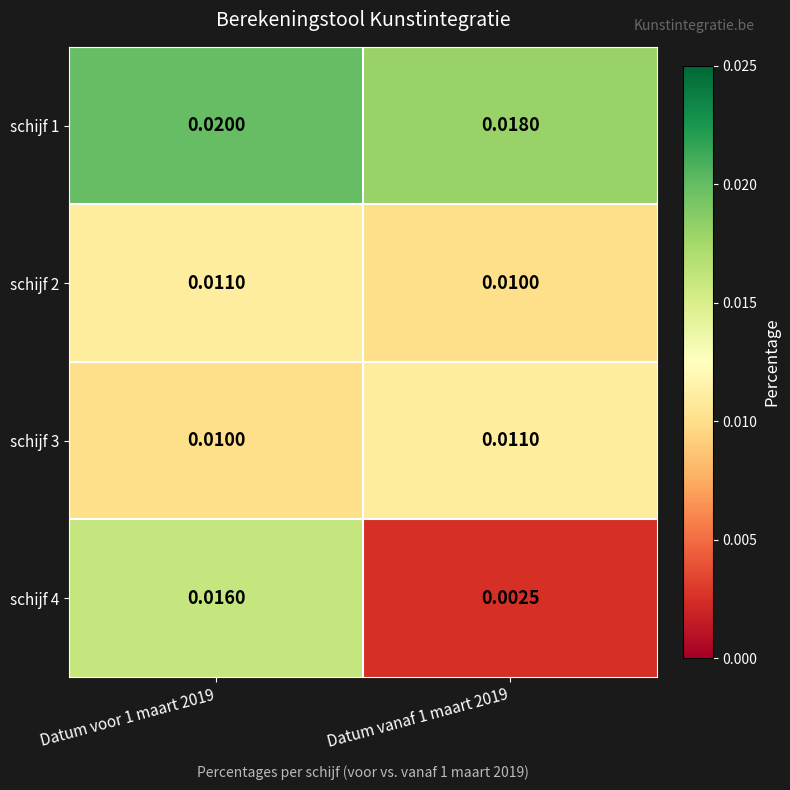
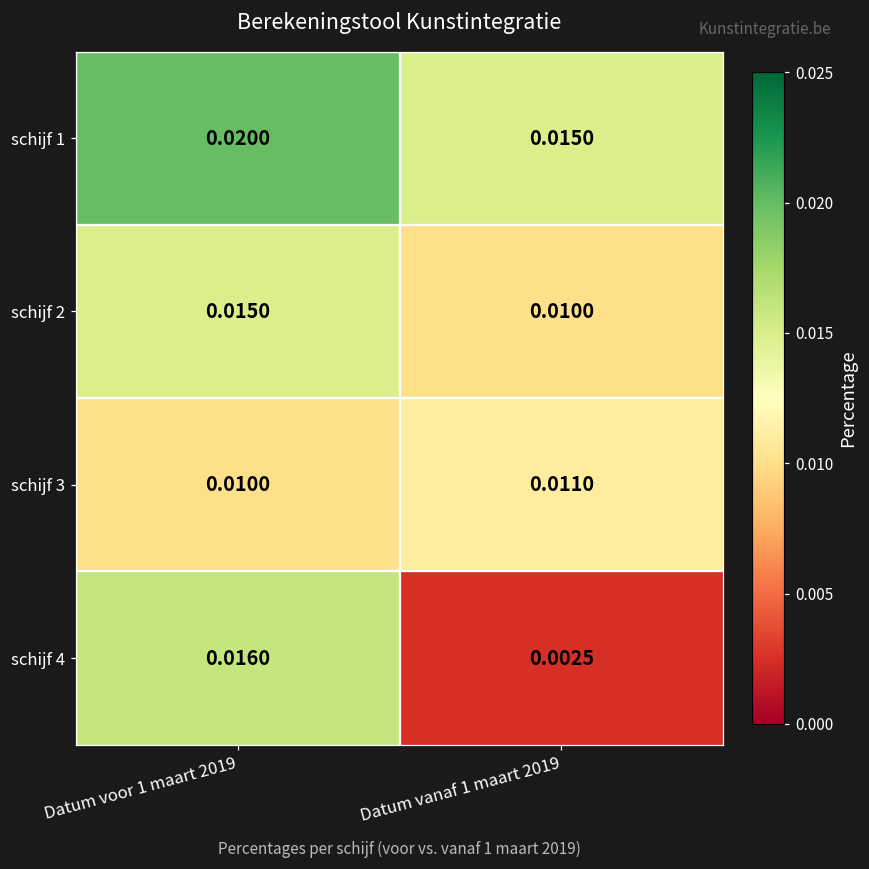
schijf 1, Datum vanaf 1 maart 2019: 0.0180 -> 0.0150
schijf 2, Datum voor 1 maart 2019: 0.0110 -> 0.0150
